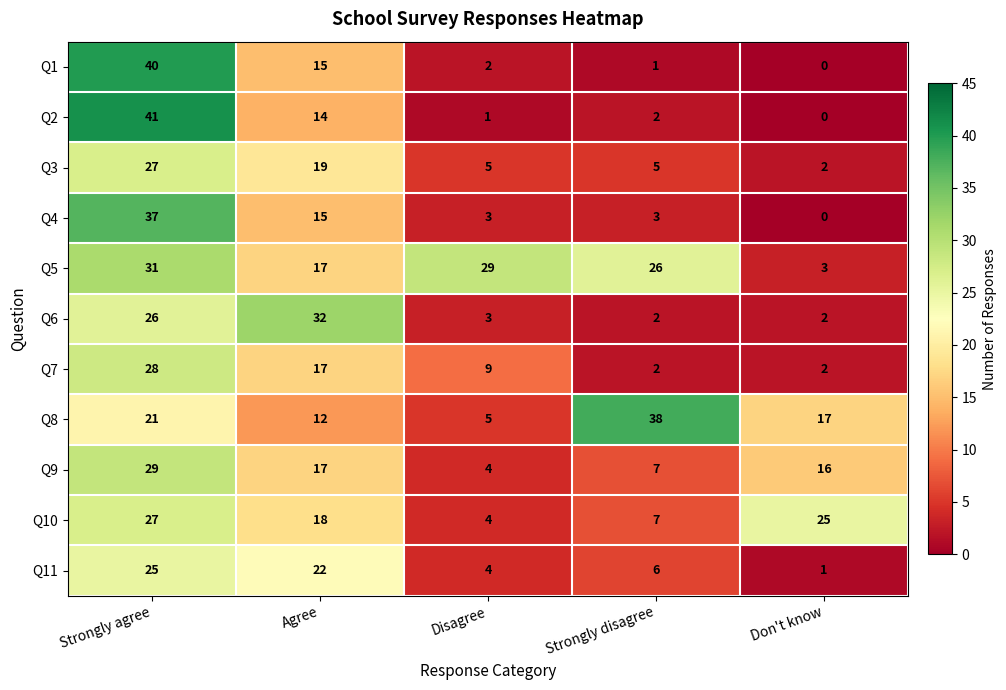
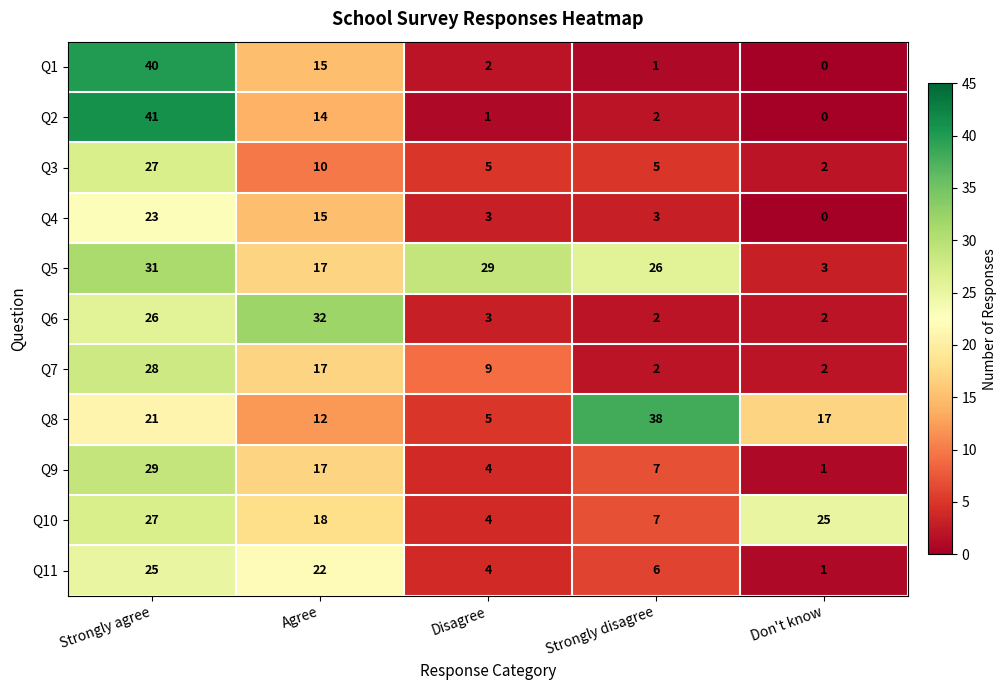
Q3, Agree: 19 -> 10
Q4, Strongly agree: 37 -> 23
Q9, Don't know: 16 -> 1
